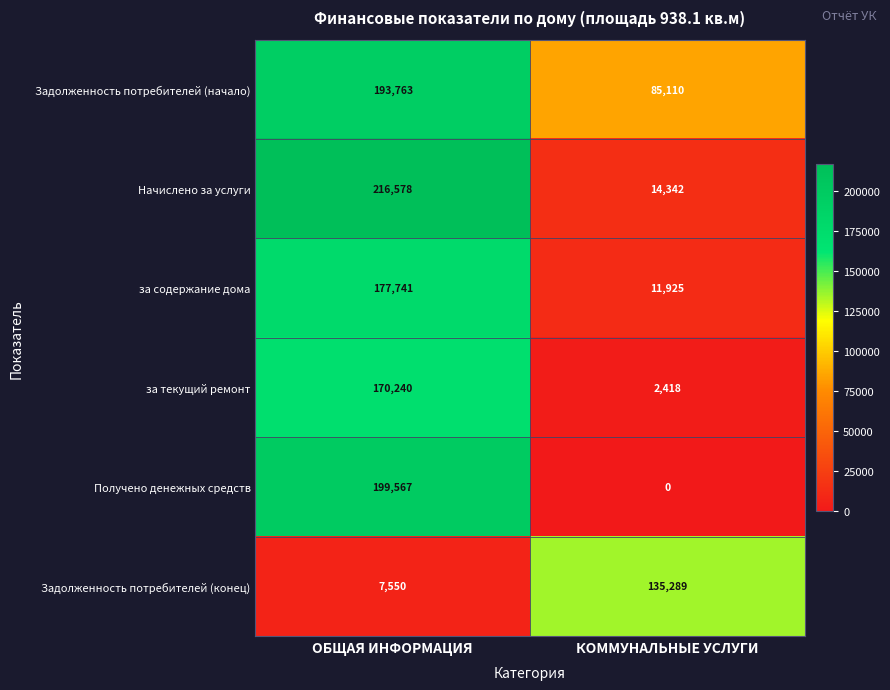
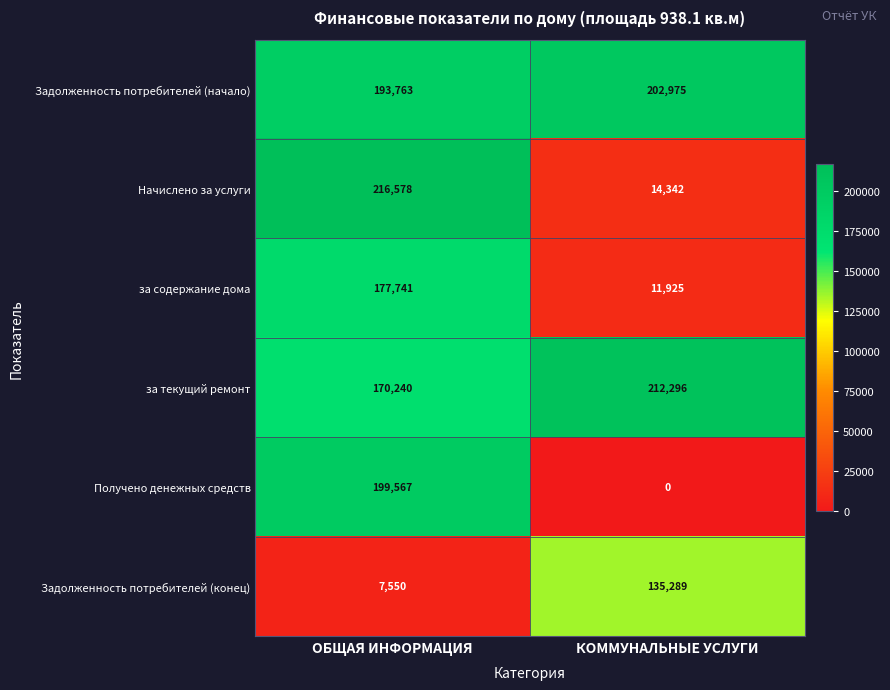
Задолженность потребителей (начало), КОММУНАЛЬНЫЕ УСЛУГИ: 85,110 -> 202,975
за текущий ремонт, КОММУНАЛЬНЫЕ УСЛУГИ: 2,418 -> 212,296
